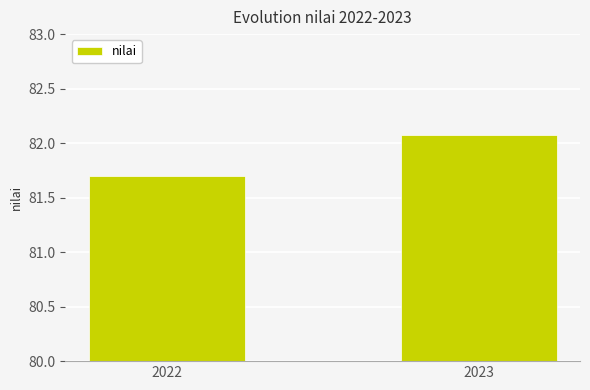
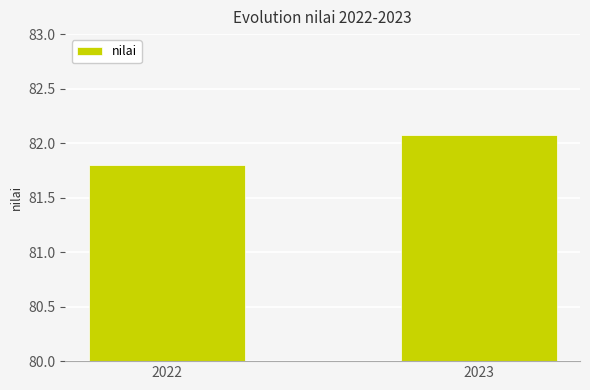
2022: 81.7 -> 81.8
